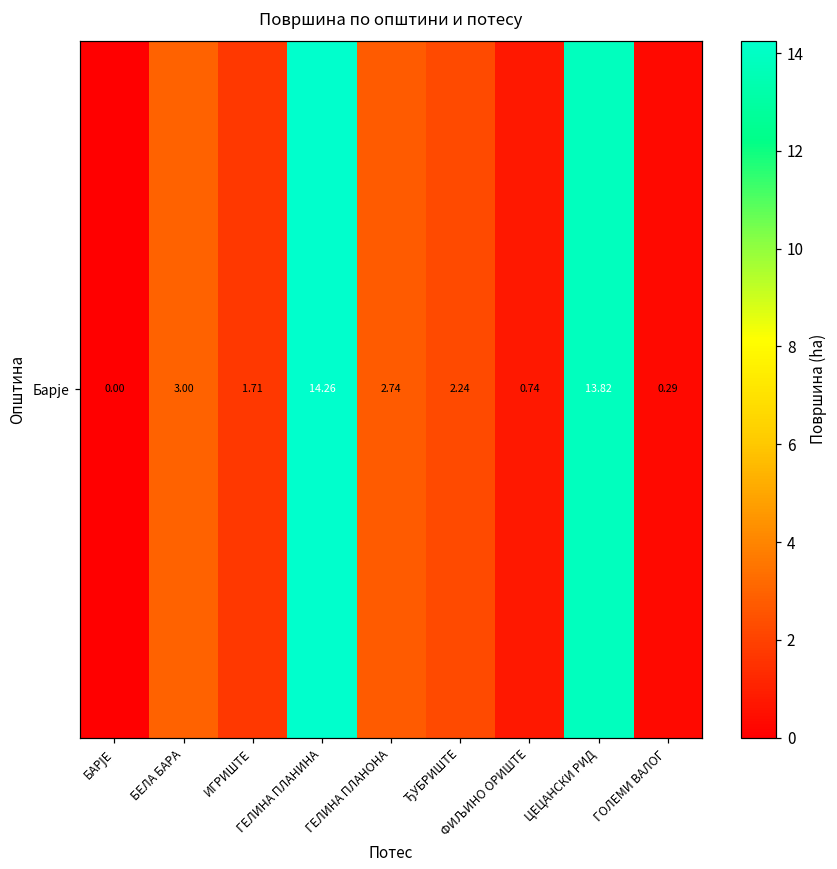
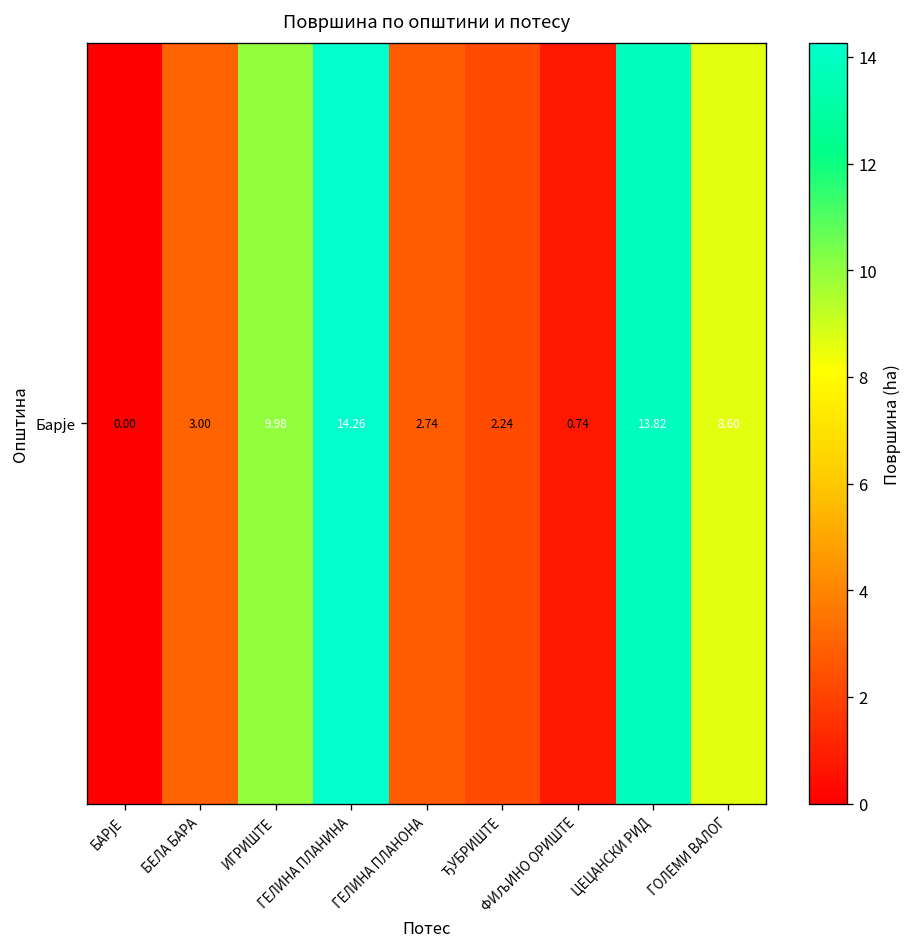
Барје, ИГРИШТЕ: 1.71 -> 9.98
Барје, ГОЛЕМИ ВАЛОГ: 0.29 -> 8.60
